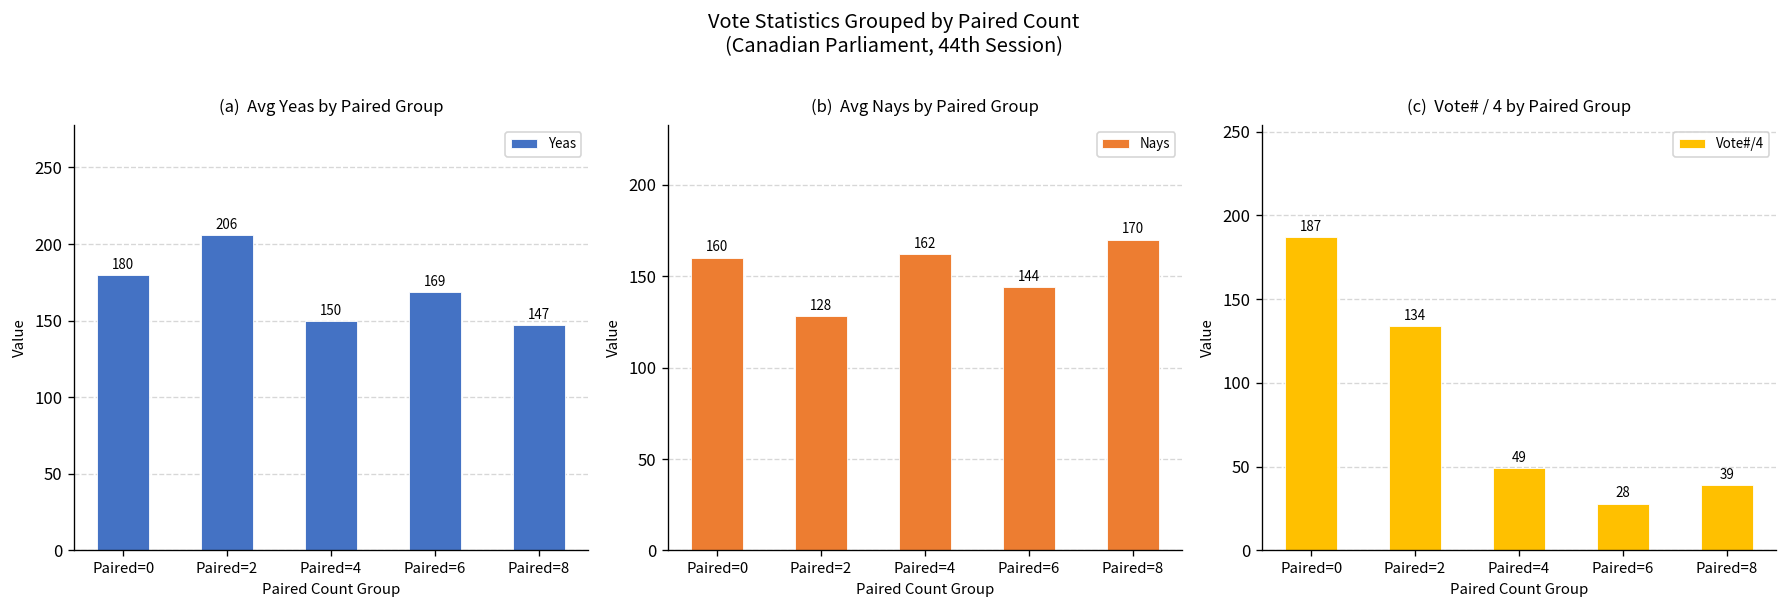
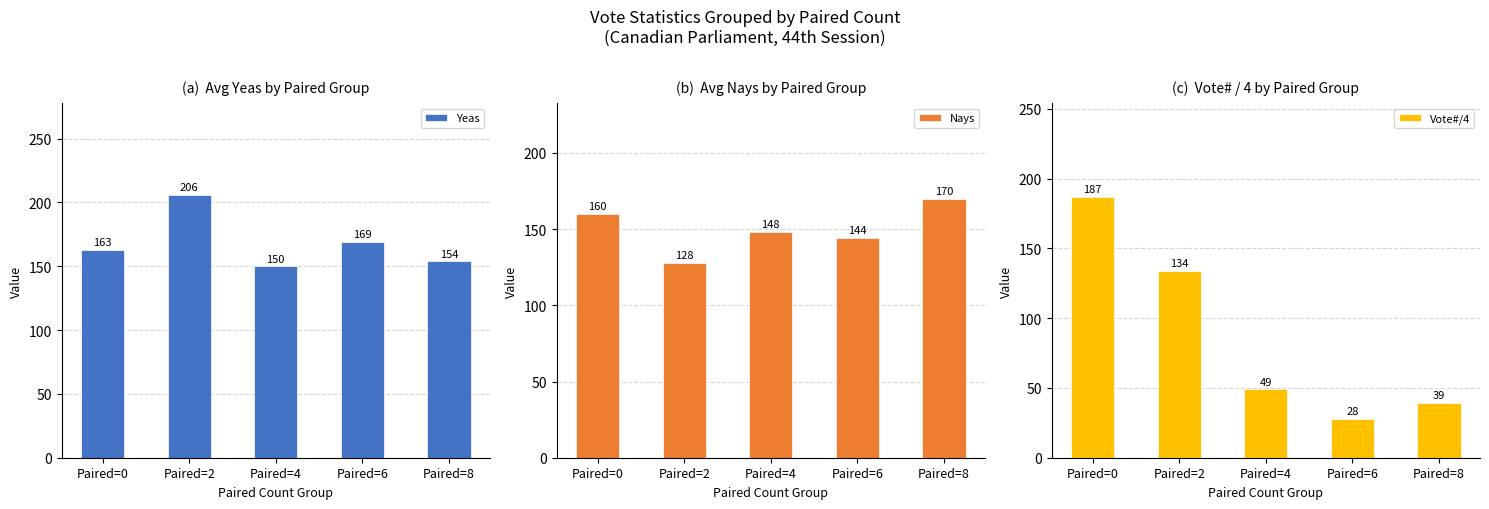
(a) Avg Yeas by Paired Group, Paired=0: 180 -> 163
(a) Avg Yeas by Paired Group, Paired=8: 147 -> 154
(b) Avg Nays by Paired Group, Paired=4: 162 -> 148
